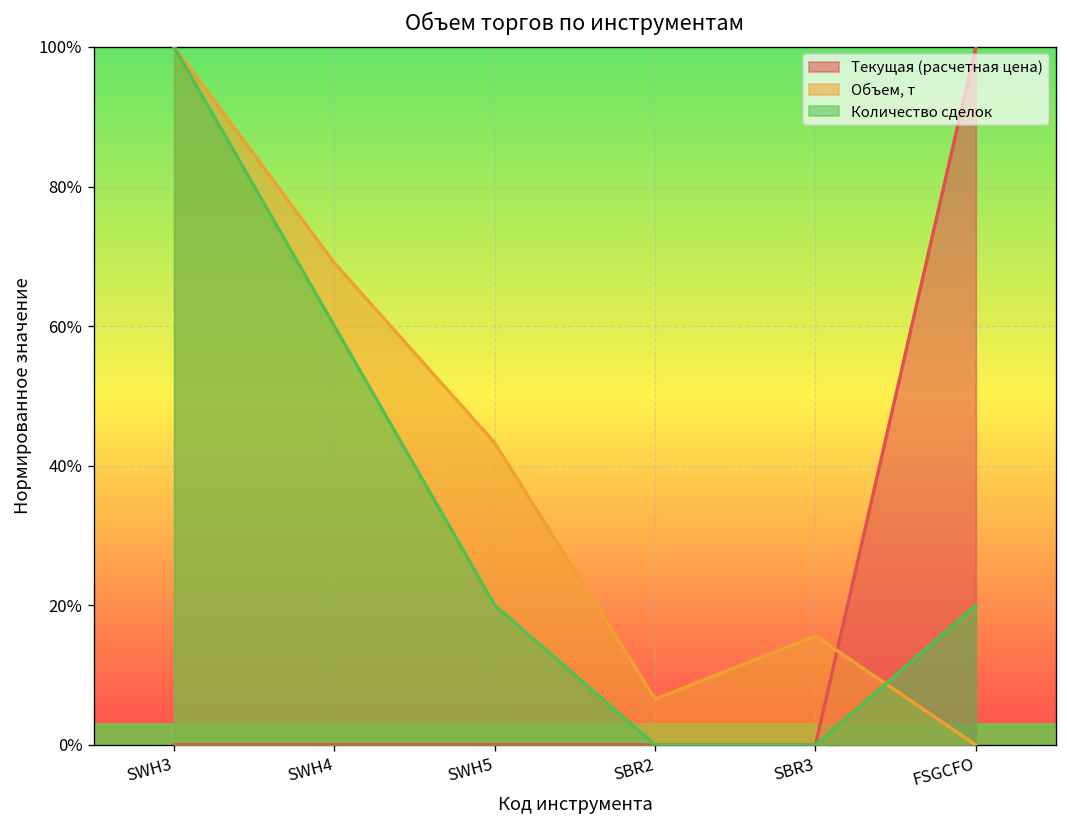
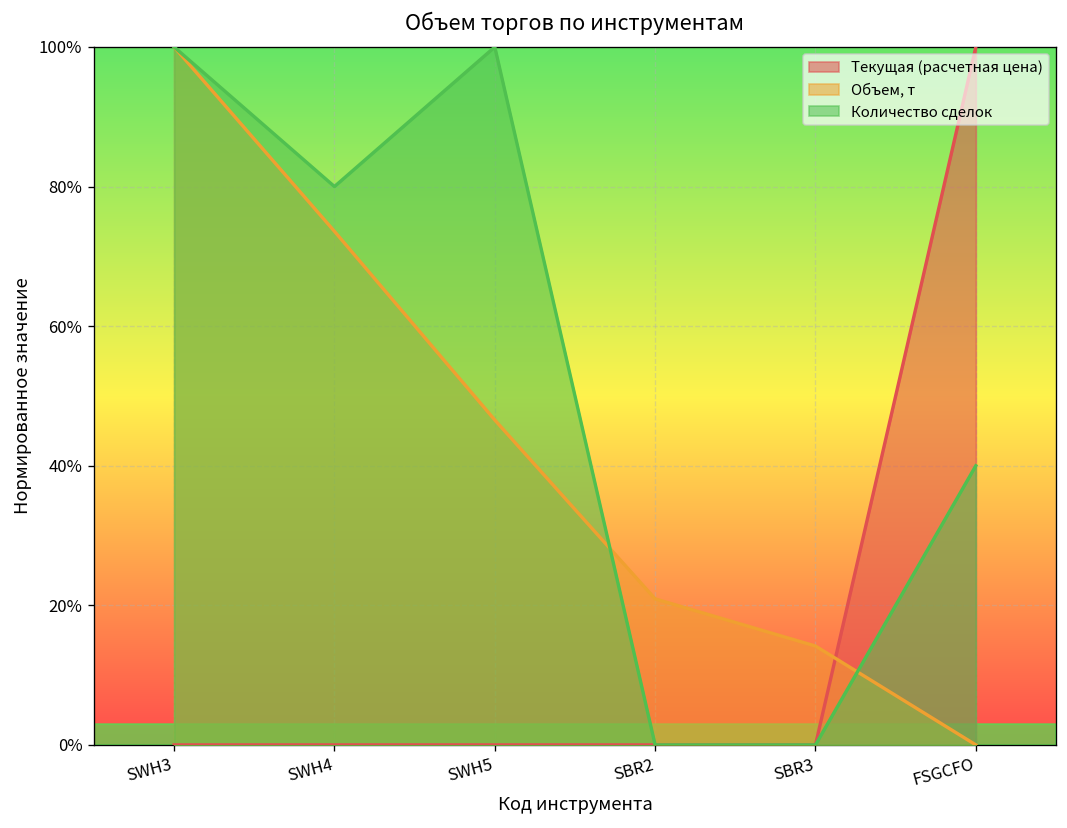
Объем, т, SWH4: 69% -> 74%
Количество сделок, SWH4: 60% -> 80%
Объем, т, SWH5: 43% -> 47%
Количество сделок, SWH5: 20% -> 100%
Объем, т, SBR2: 7% -> 21%
Объем, т, SBR3: 16% -> 14%
Количество сделок, FSGCFO: 20% -> 40%
